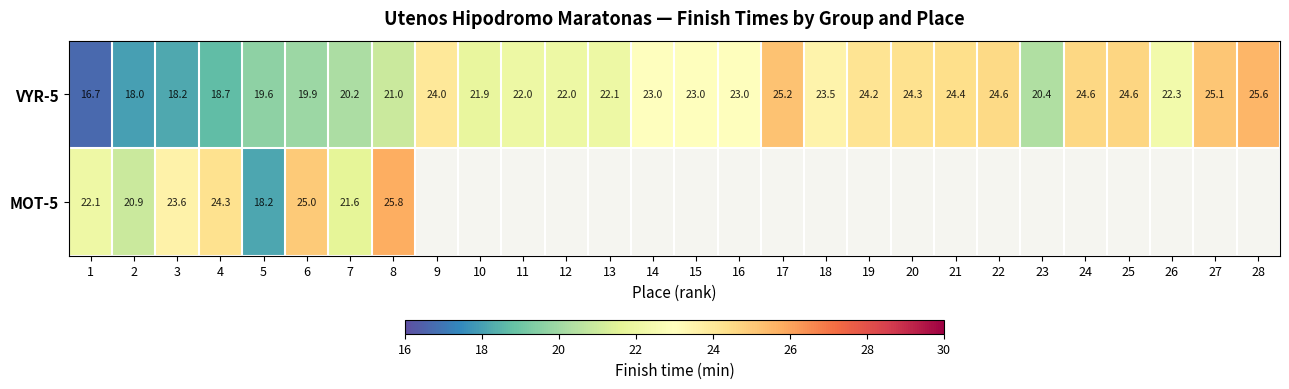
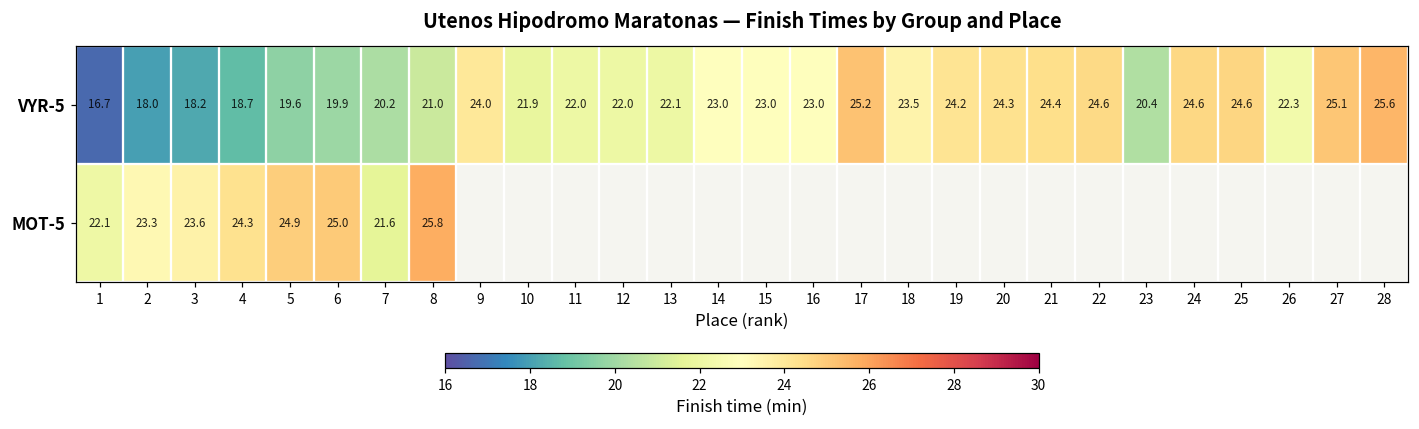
MOT-5, 2: 20.9 -> 23.3
MOT-5, 5: 18.2 -> 24.9
